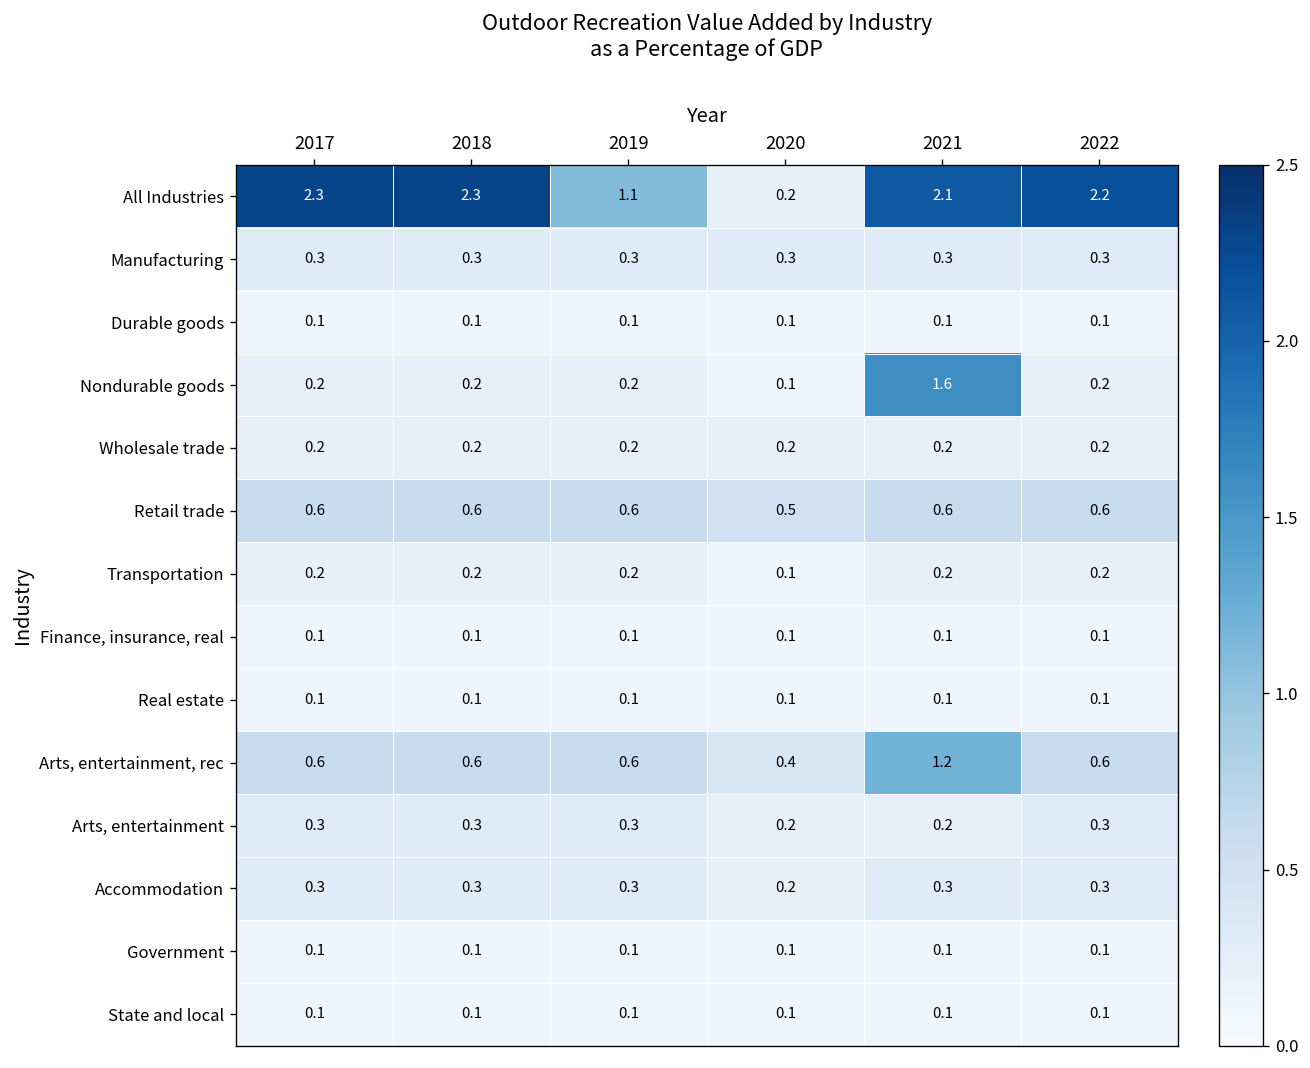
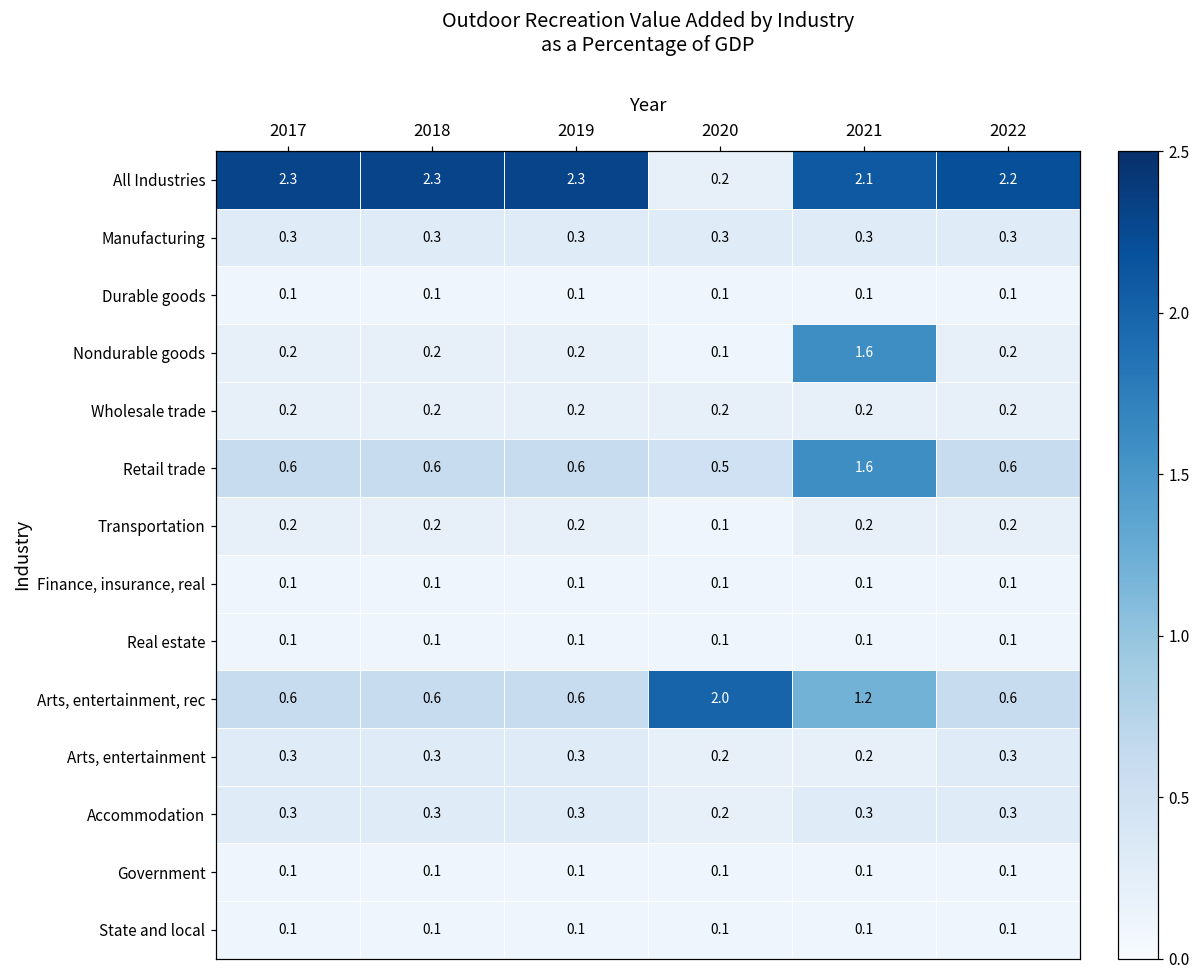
All Industries, 2019: 1.1 -> 2.3
Retail trade, 2021: 0.6 -> 1.6
Arts, entertainment, rec, 2020: 0.4 -> 2.0
